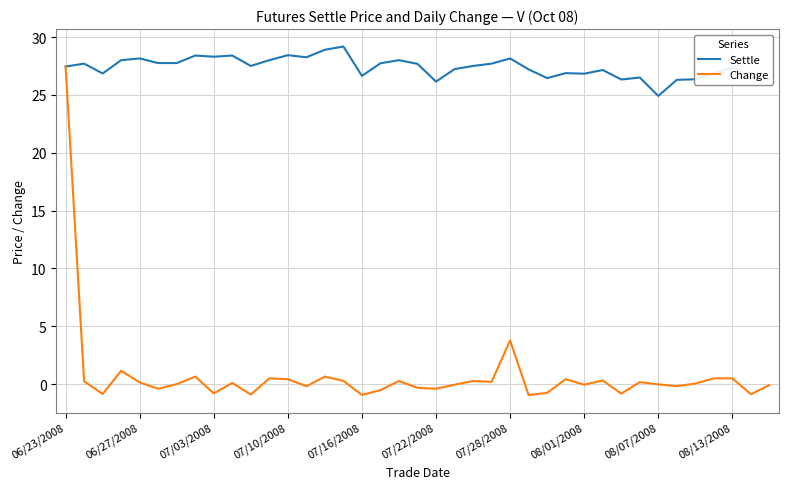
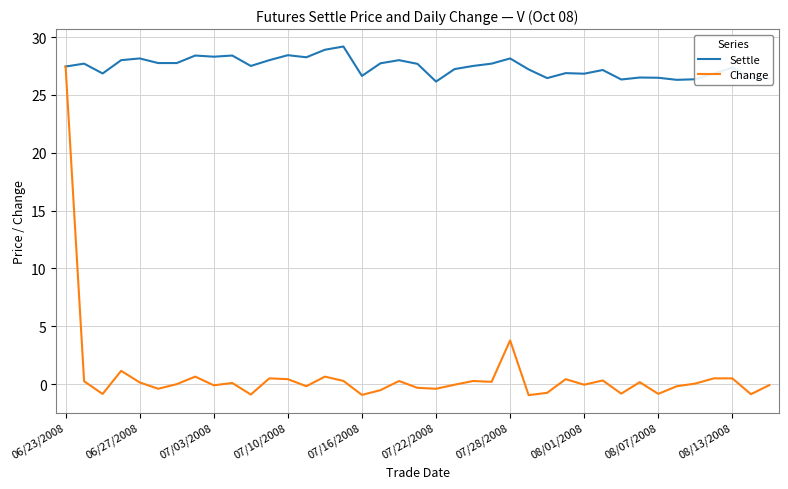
Change, 07/03/2008: -0.8 -> -0.1
Settle, 08/07/2008: 24.9 -> 26.5
Change, 08/07/2008: 0.0 -> -0.8
